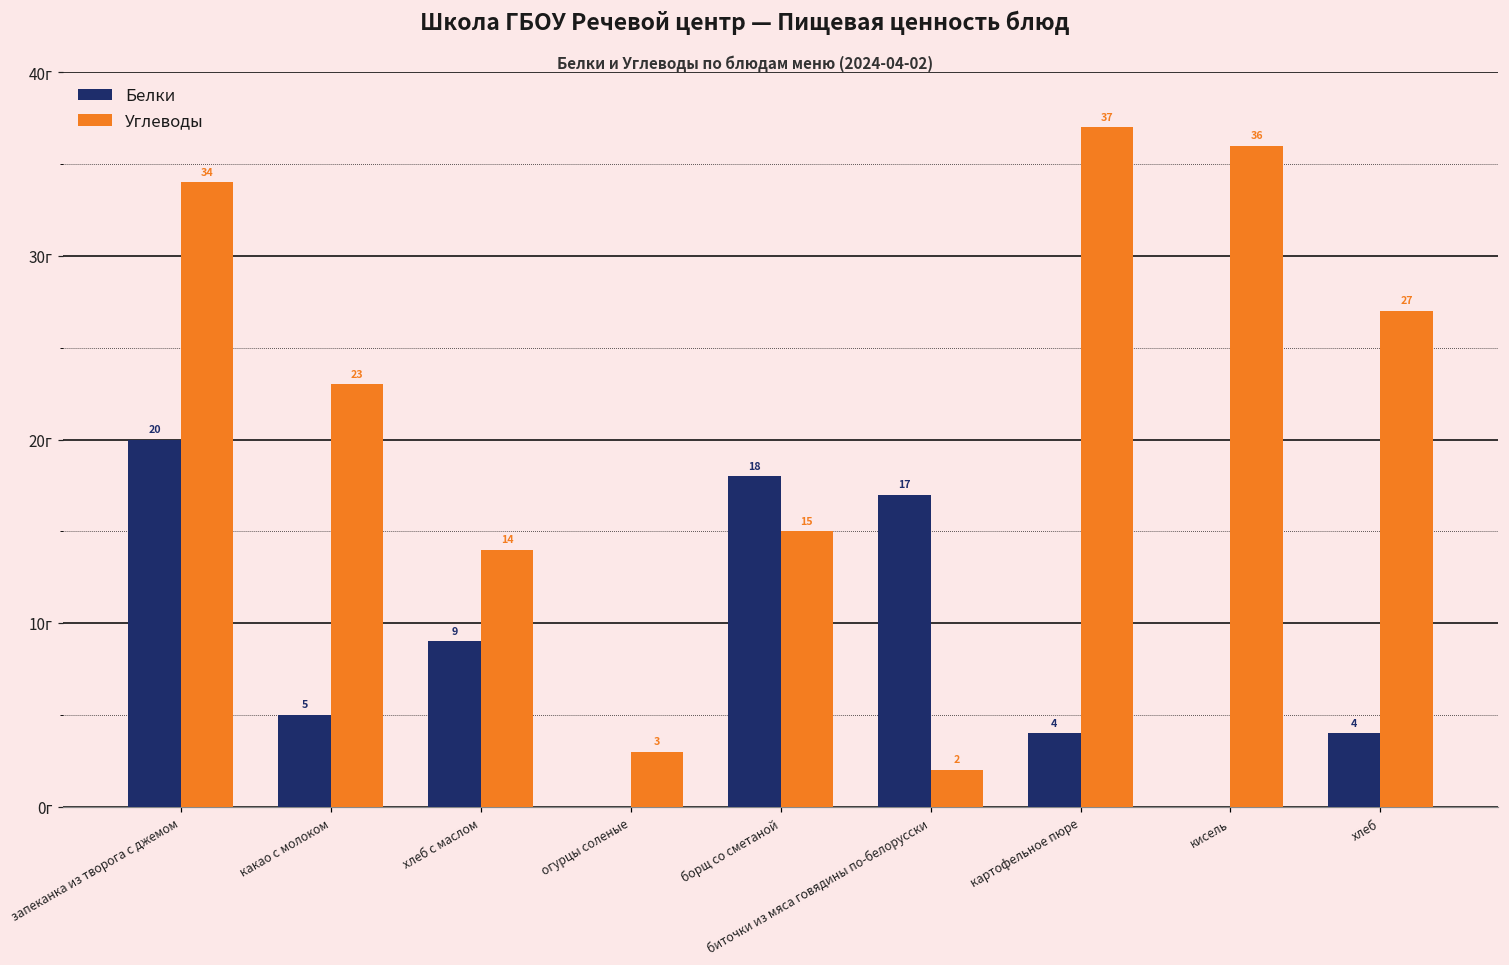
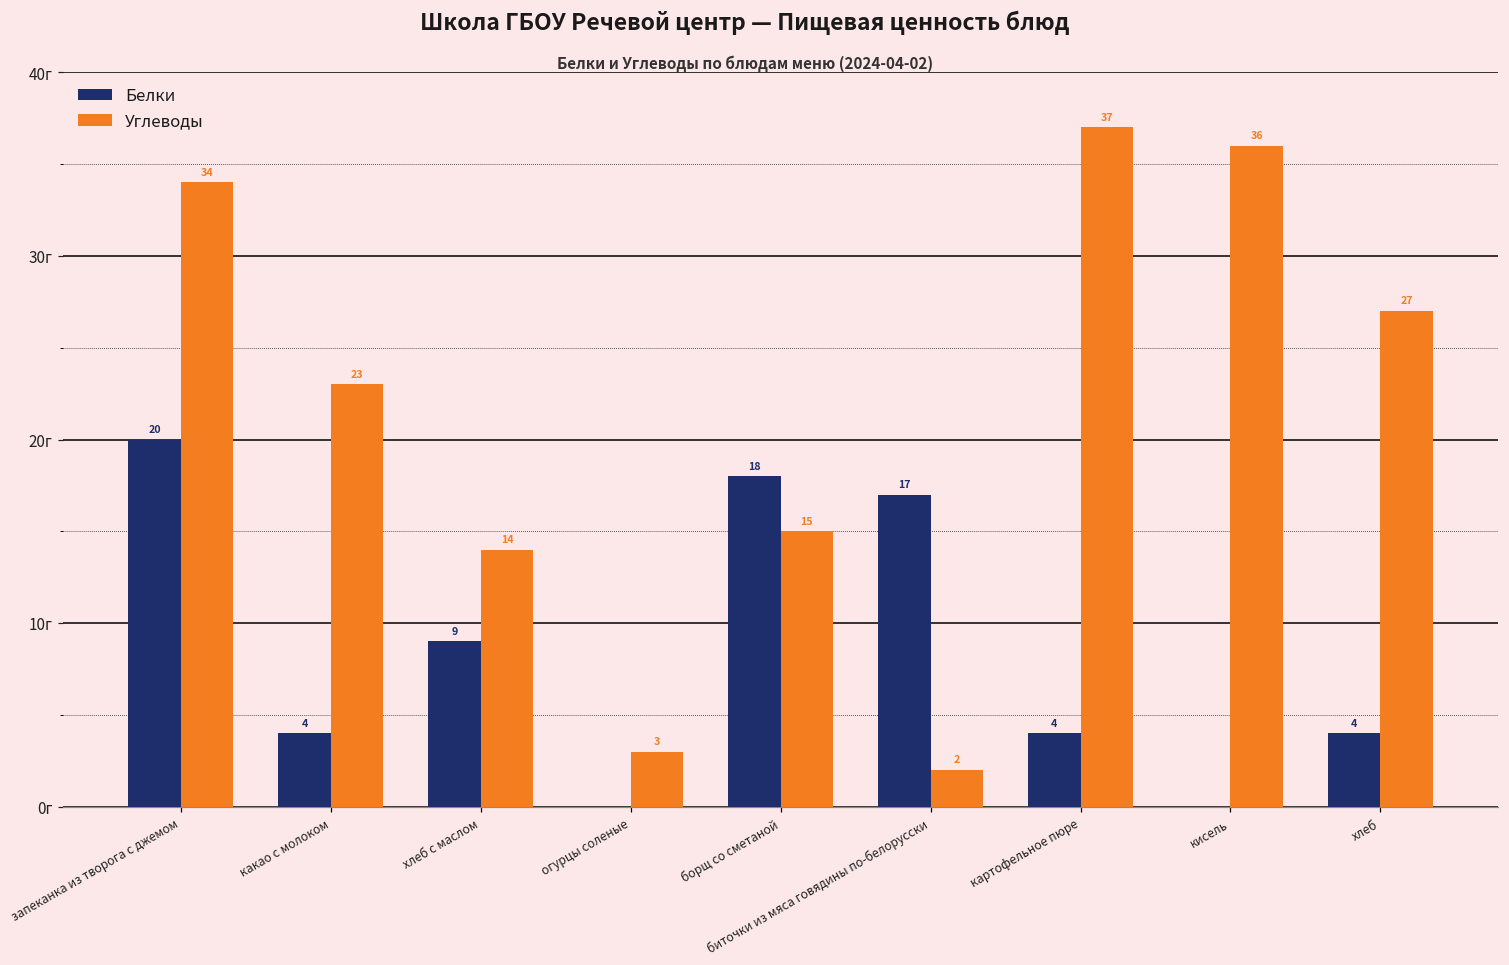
Белки, какао с молоком: 5 -> 4
